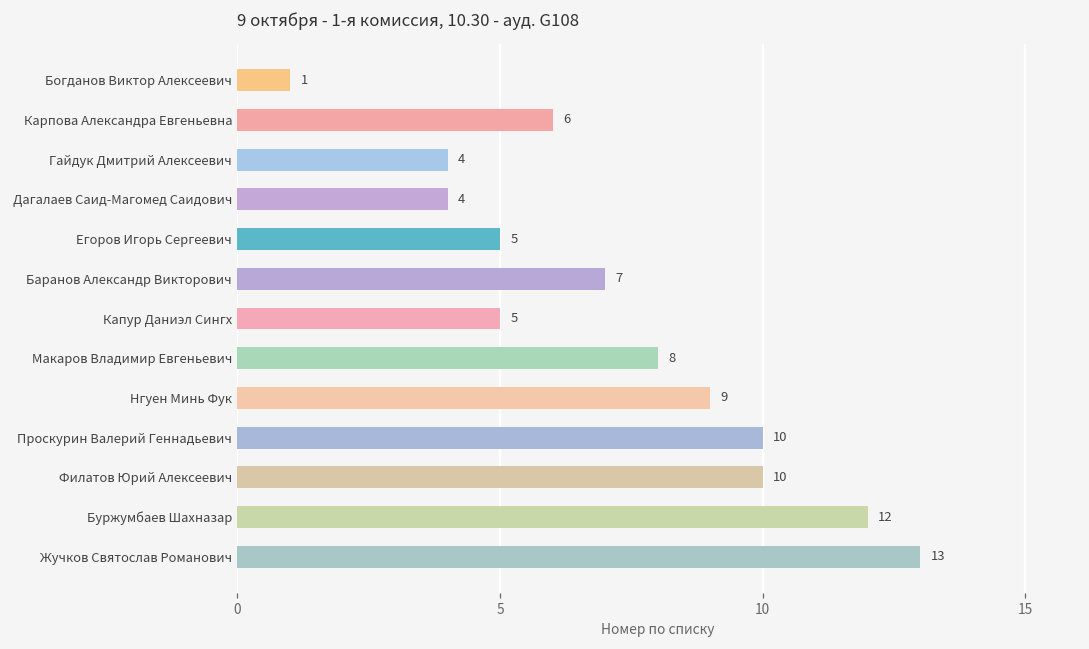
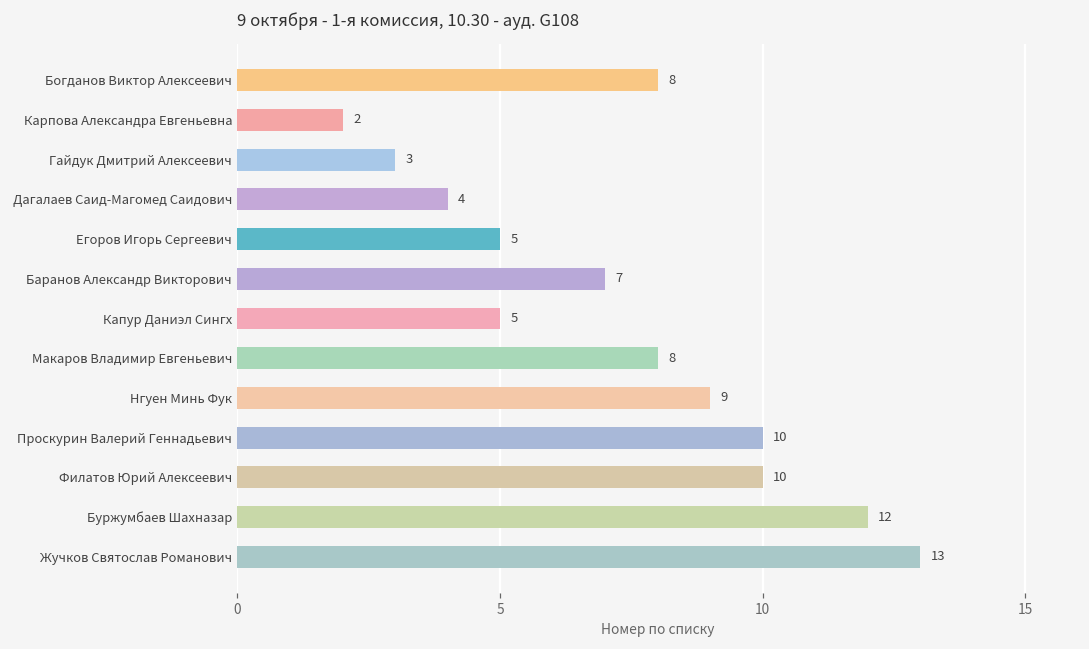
Богданов Виктор Алексеевич: 1 -> 8
Карпова Александра Евгеньевна: 6 -> 2
Гайдук Дмитрий Алексеевич: 4 -> 3
